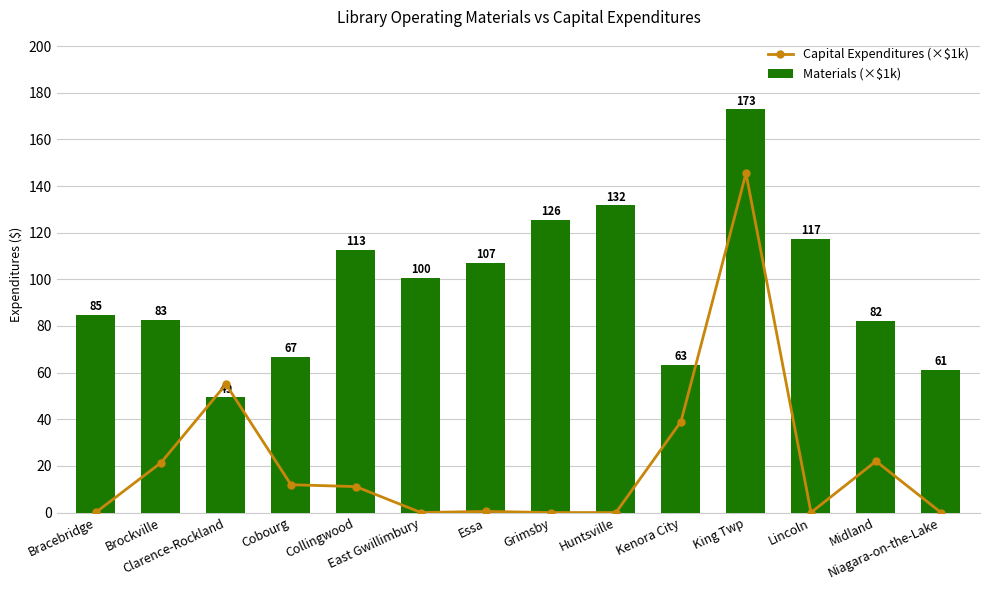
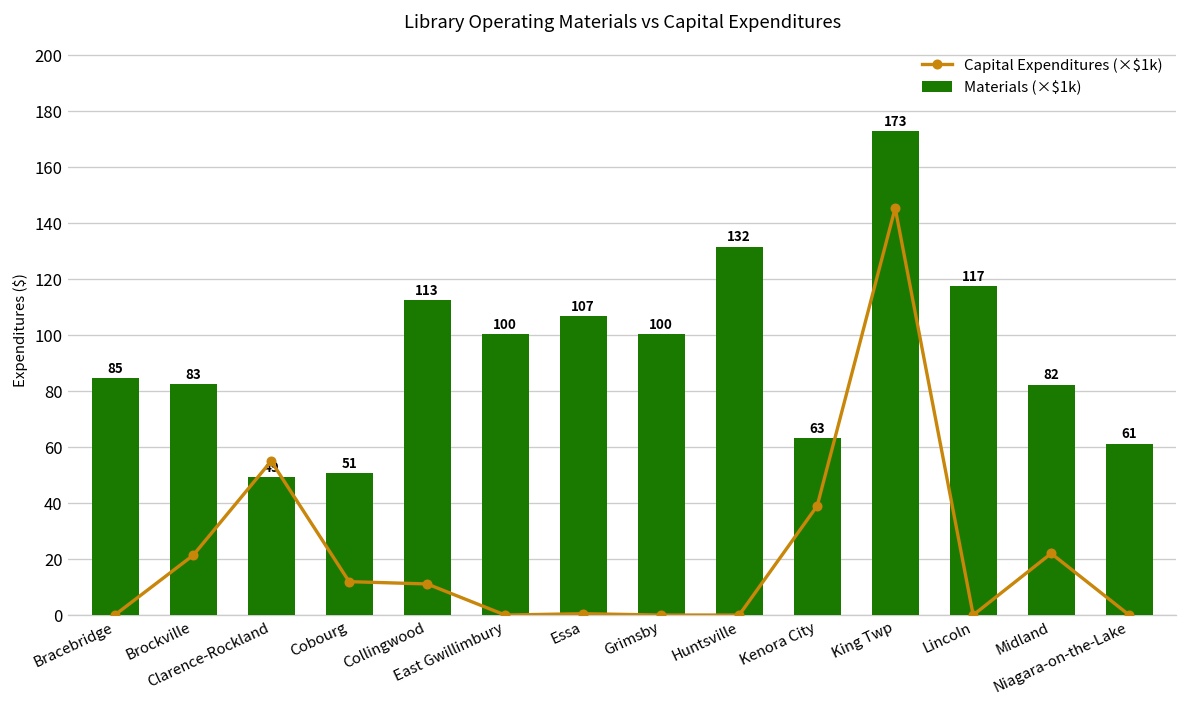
Materials (×$1k), Cobourg: 67 -> 51
Materials (×$1k), Grimsby: 126 -> 100
